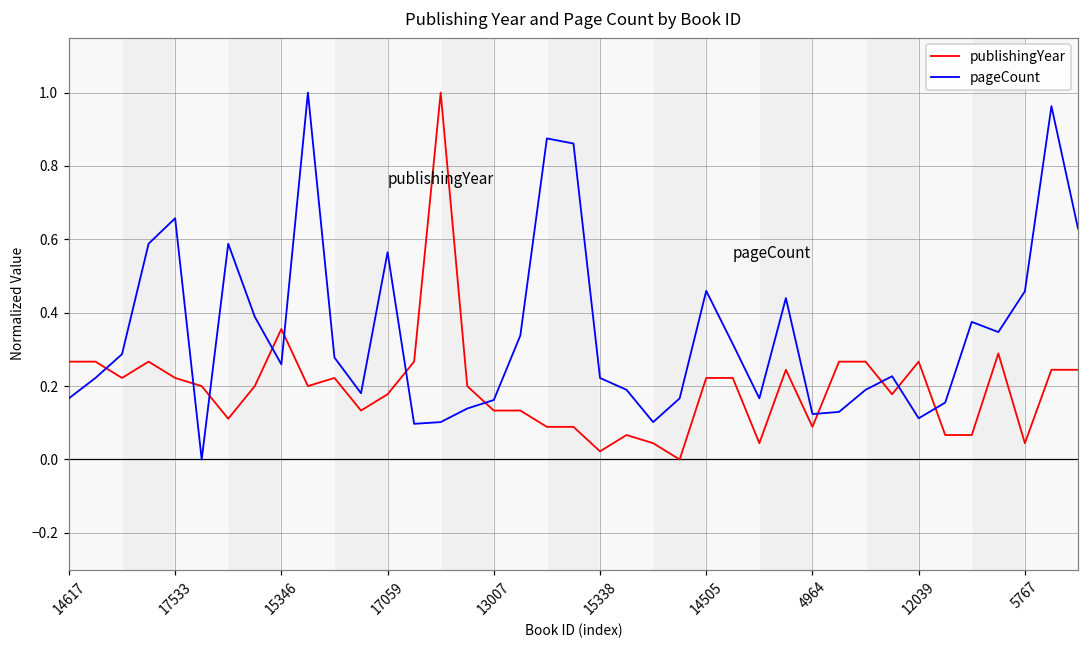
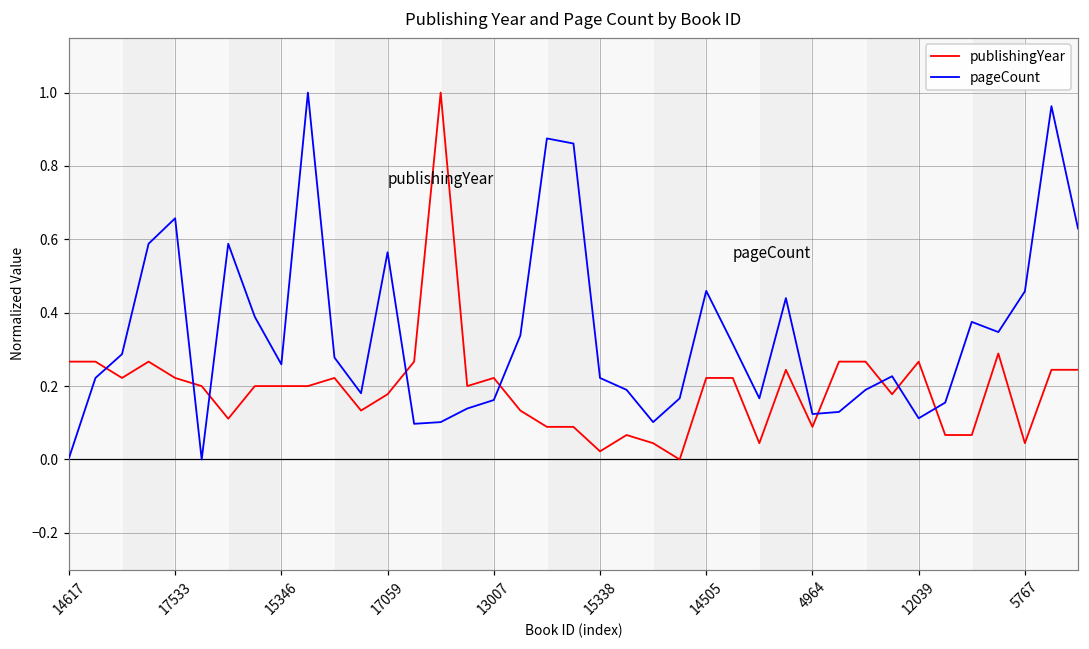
pageCount, 14617: 0.17 -> 0.00
publishingYear, 15346: 0.36 -> 0.20
publishingYear, 13007: 0.13 -> 0.22
